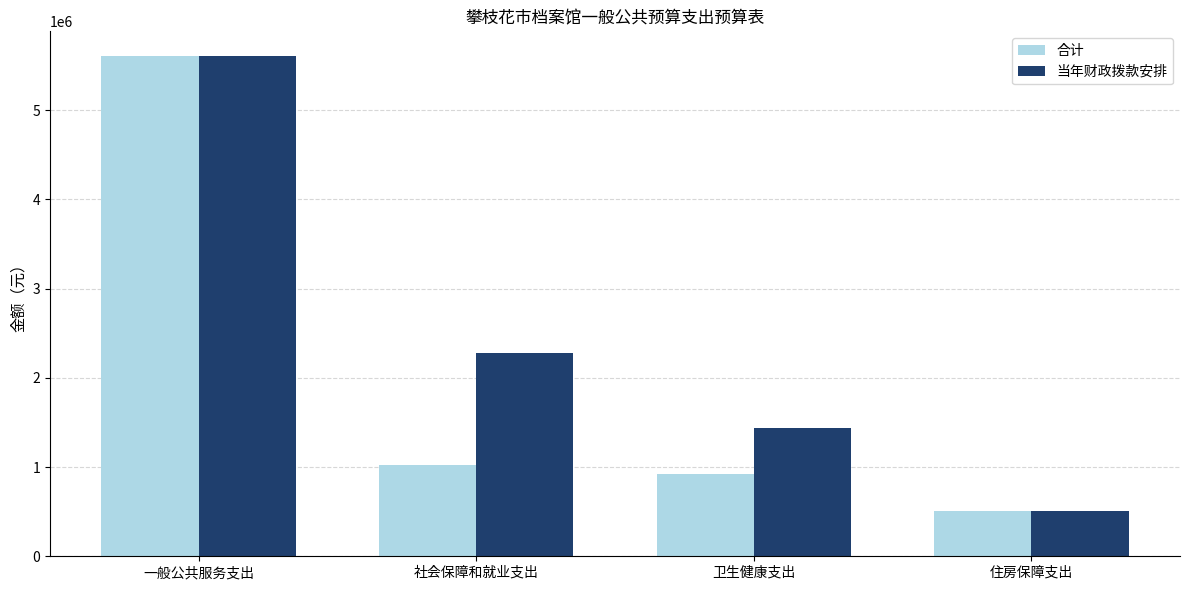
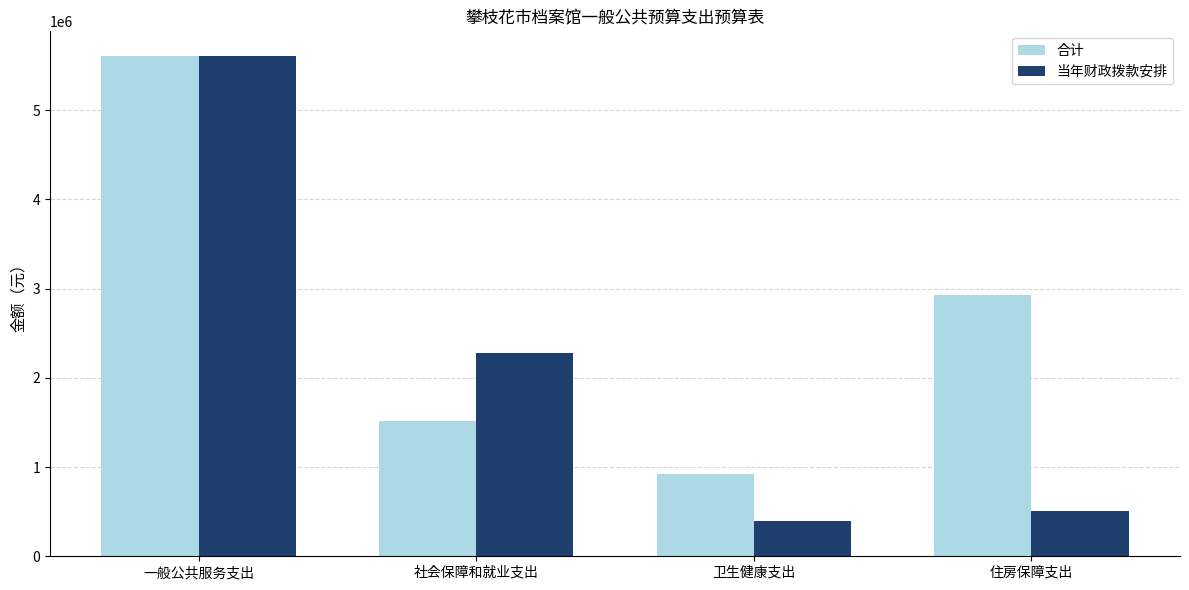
合计, 社会保障和就业支出: 1000000 -> 1500000
当年财政拨款安排, 卫生健康支出: 1400000 -> 400000
合计, 住房保障支出: 500000 -> 2900000
